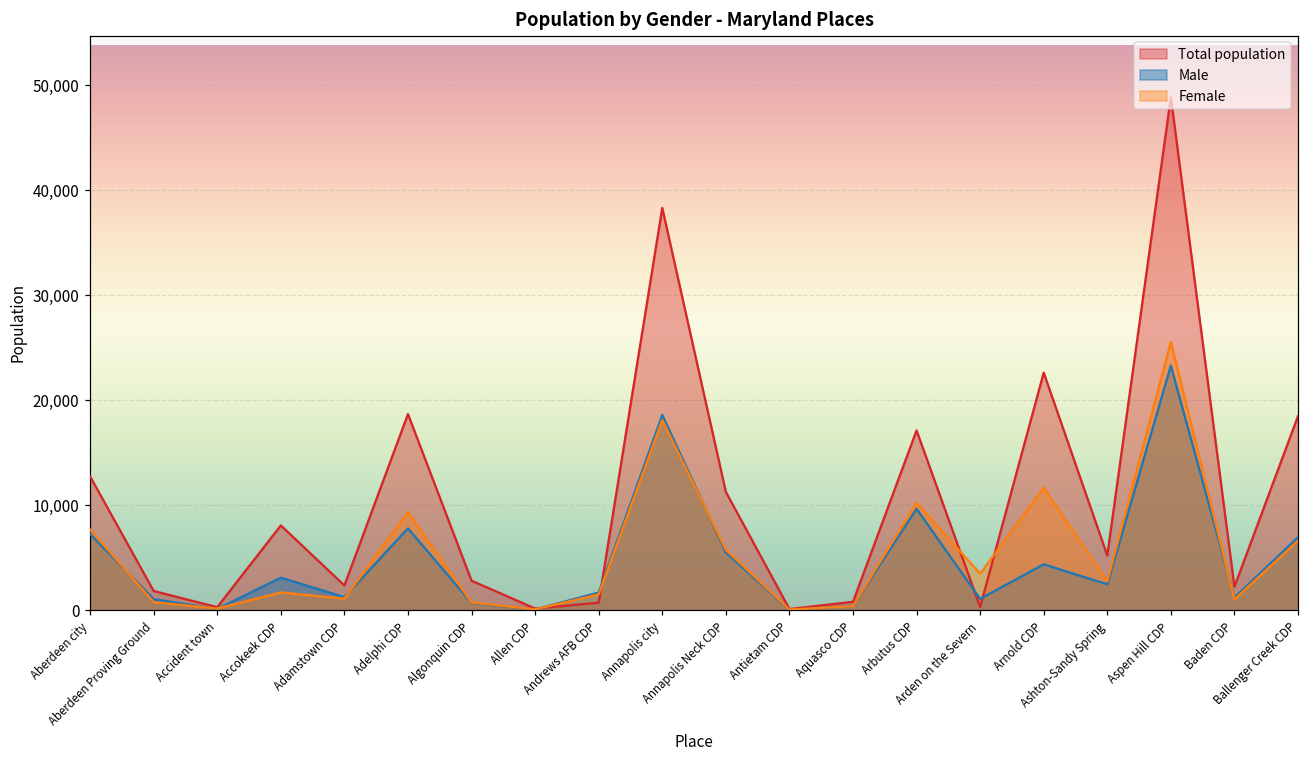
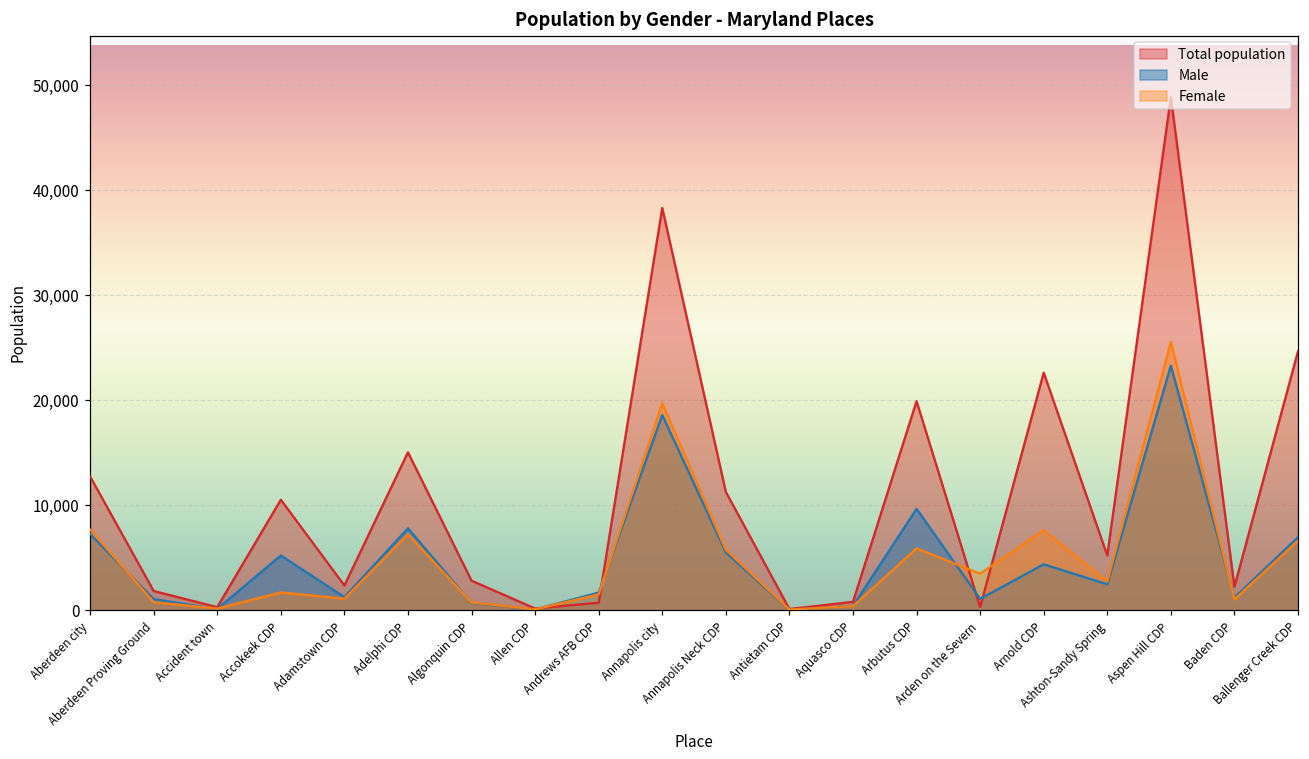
Total population, Accokeek CDP: 8,000 -> 11,000
Male, Accokeek CDP: 3,000 -> 5,000
Total population, Adelphi CDP: 19,000 -> 15,000
Female, Adelphi CDP: 9,000 -> 7,000
Female, Annapolis city: 18,000 -> 20,000
Total population, Arbutus CDP: 17,000 -> 20,000
Female, Arbutus CDP: 10,000 -> 6,000
Female, Arnold CDP: 12,000 -> 8,000
Total population, Ballenger Creek CDP: 18,000 -> 25,000
